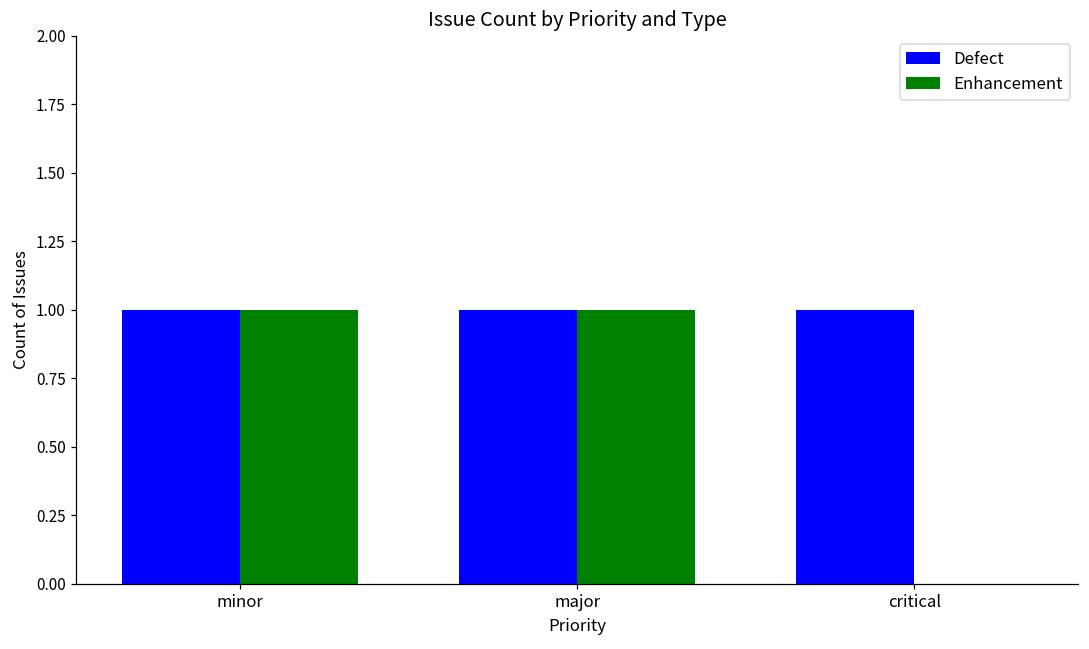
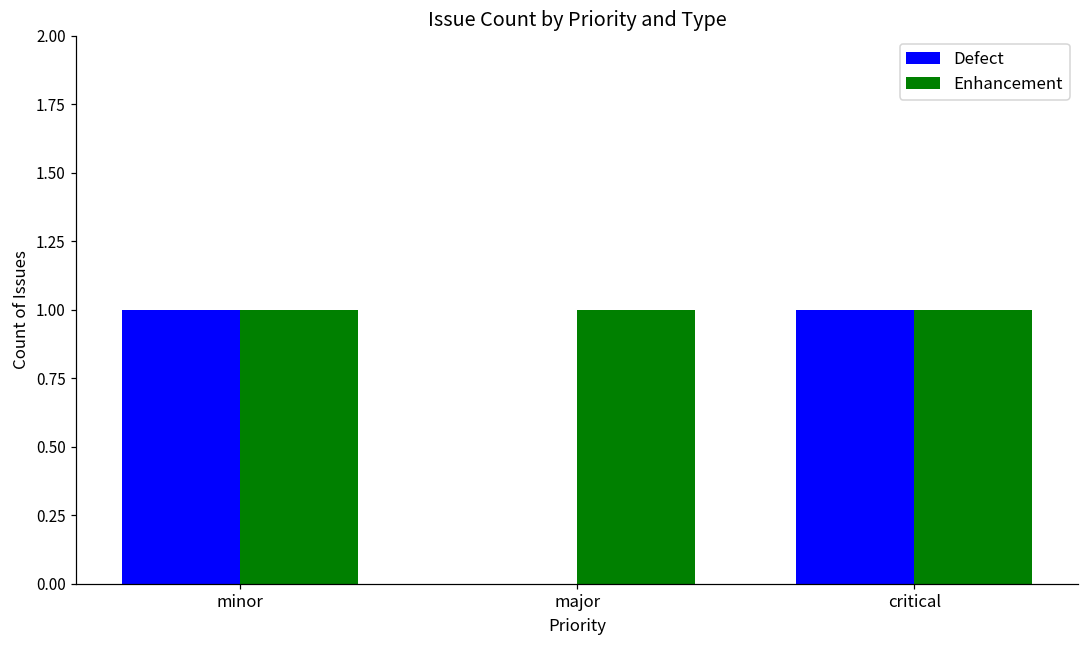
Defect, major: 1 -> 0
Enhancement, critical: 0 -> 1
